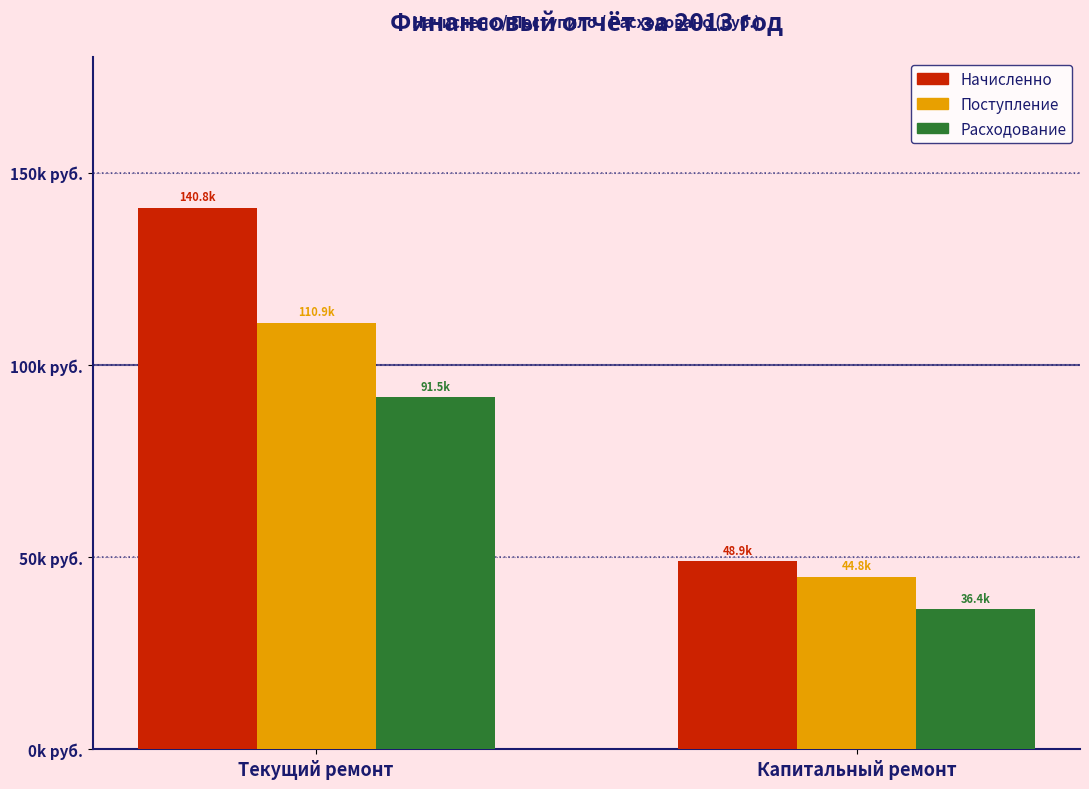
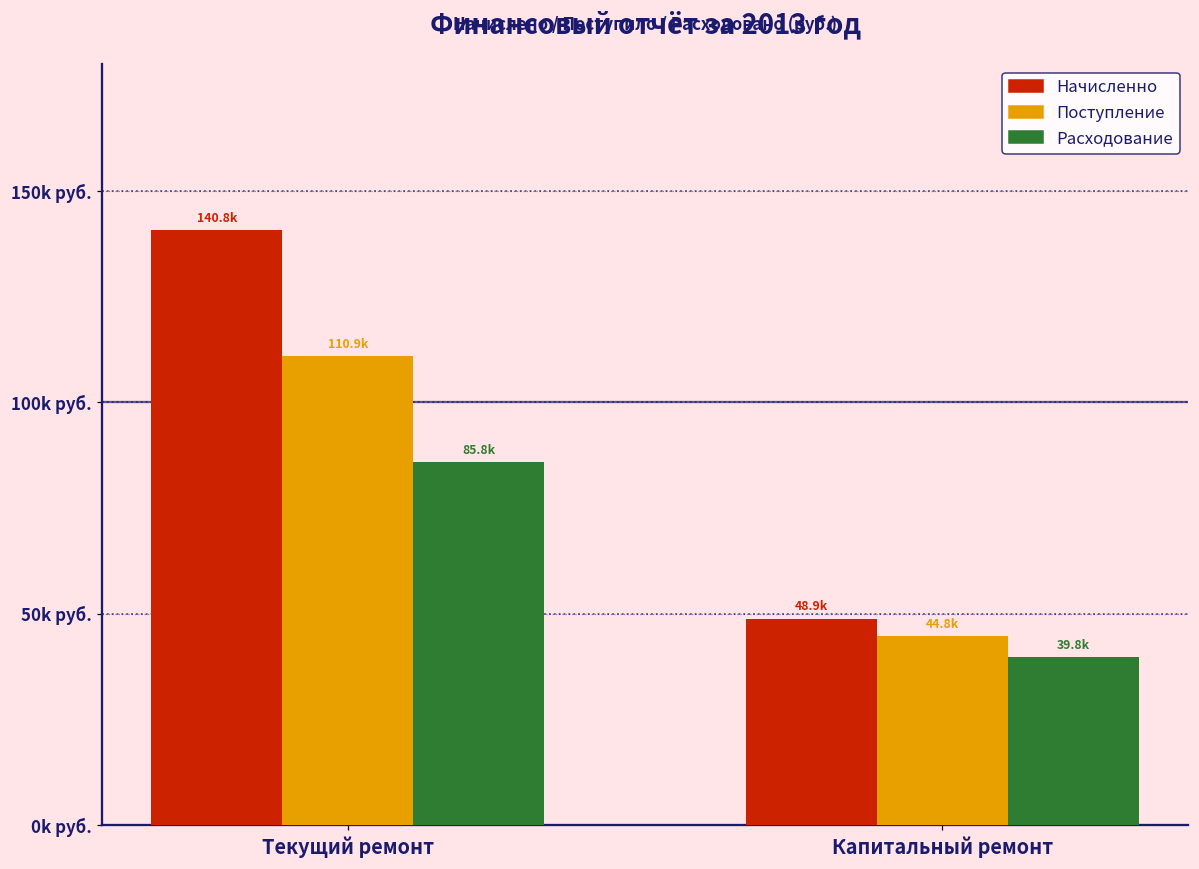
Расходование, Текущий ремонт: 91.5k -> 85.8k
Расходование, Капитальный ремонт: 36.4k -> 39.8k
